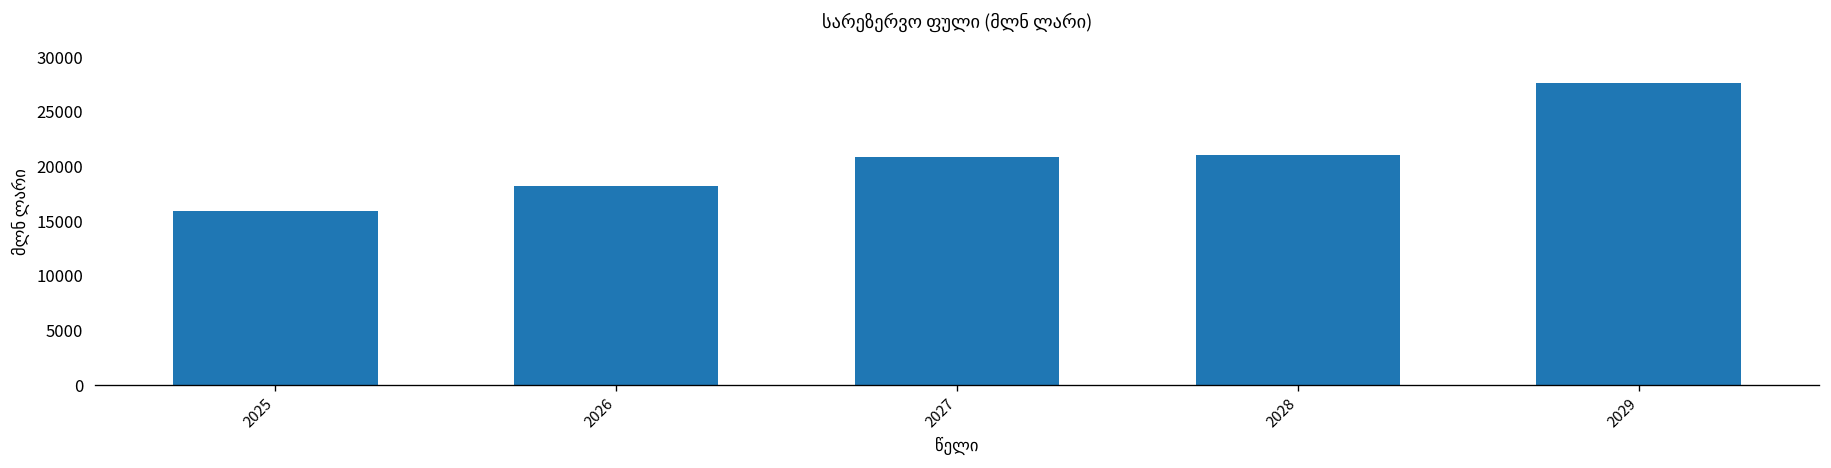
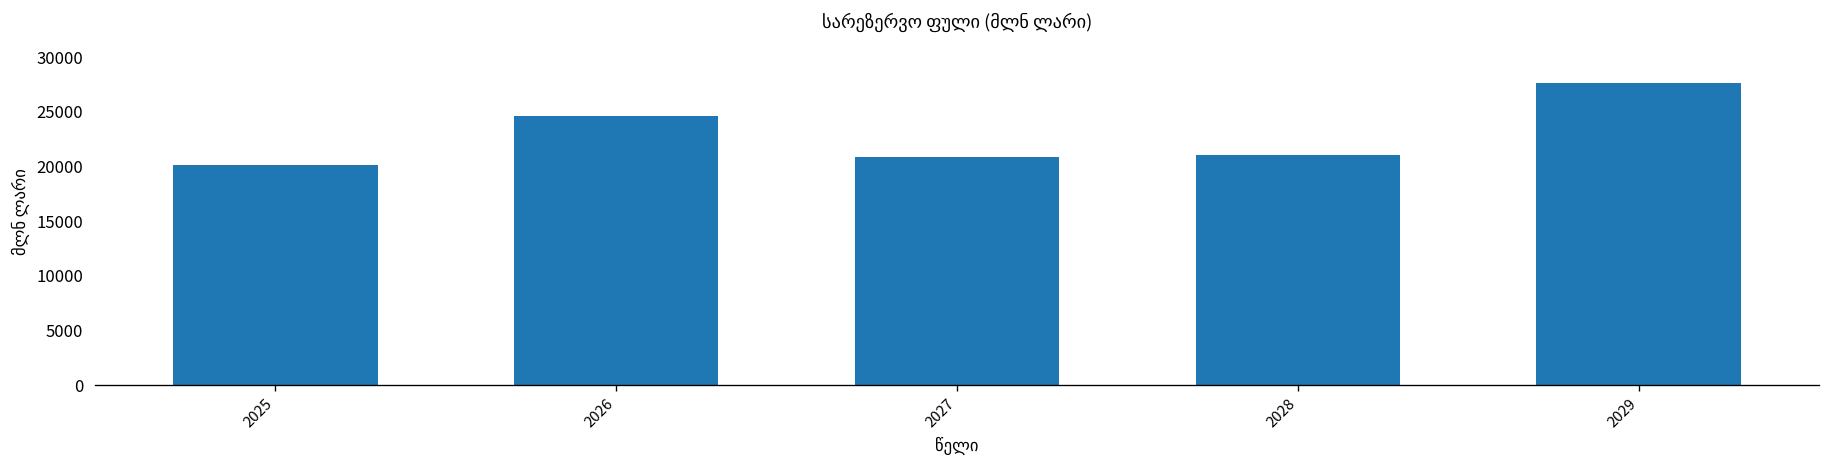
2025: 16000 -> 20000
2026: 18000 -> 25000
